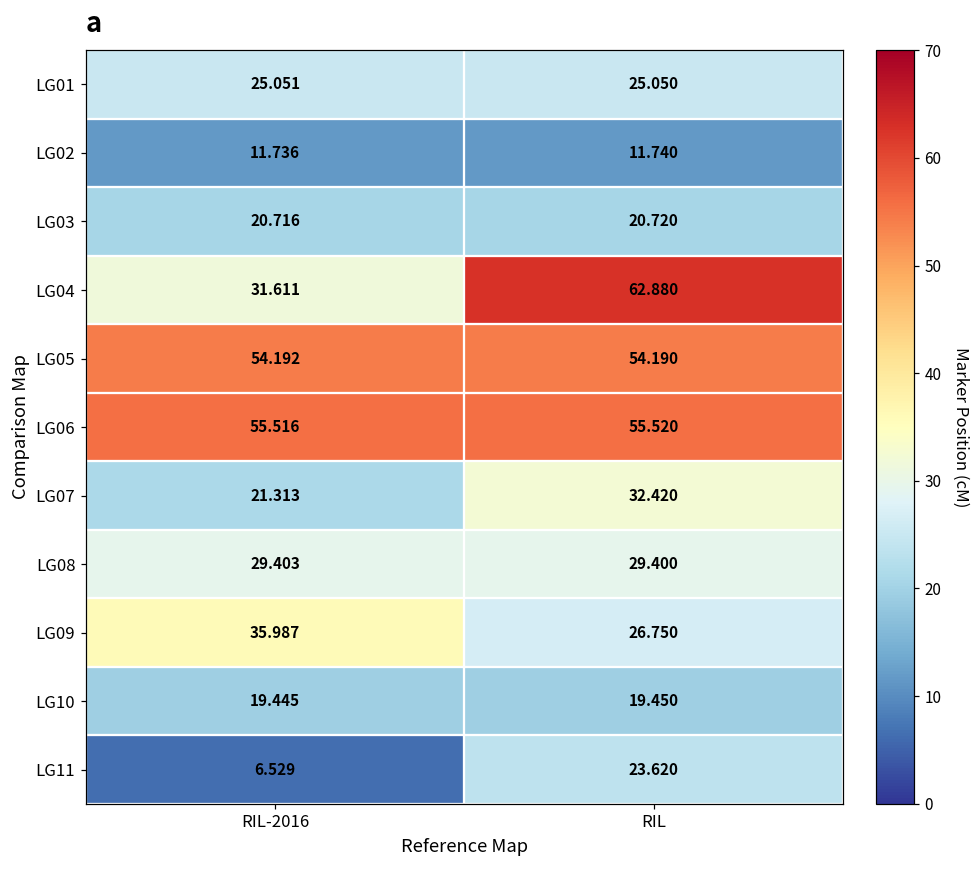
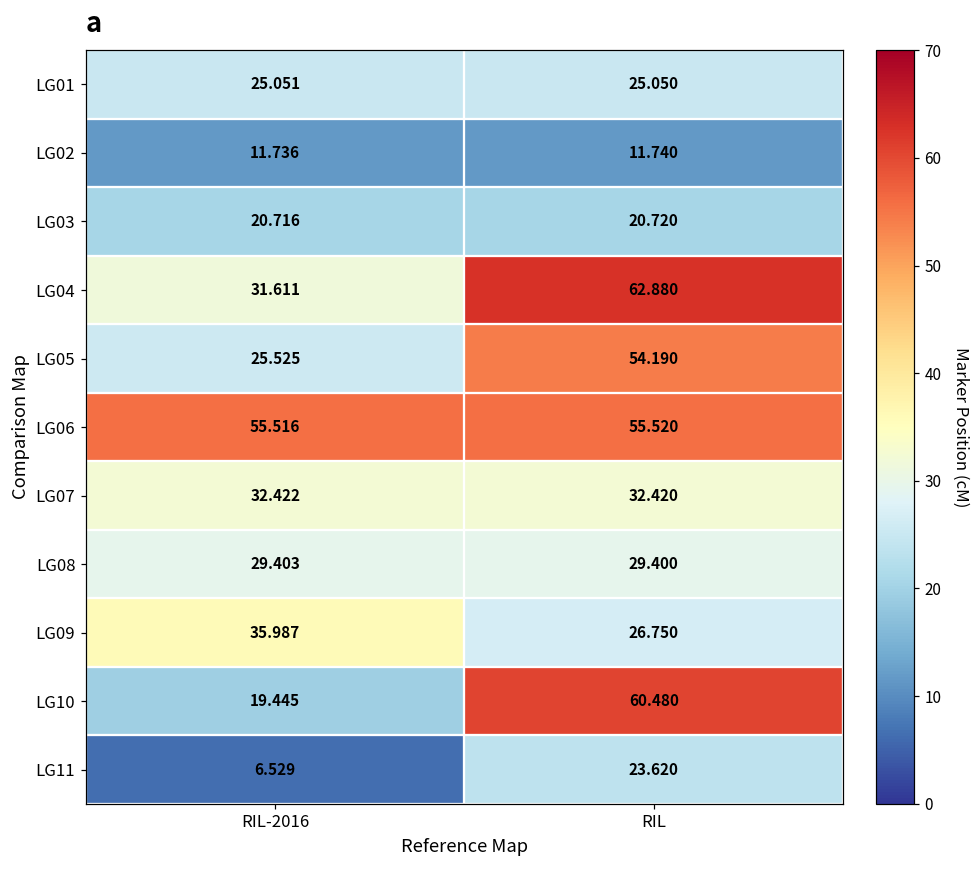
LG05, RIL-2016: 54.192 -> 25.525
LG07, RIL-2016: 21.313 -> 32.422
LG10, RIL: 19.450 -> 60.480
